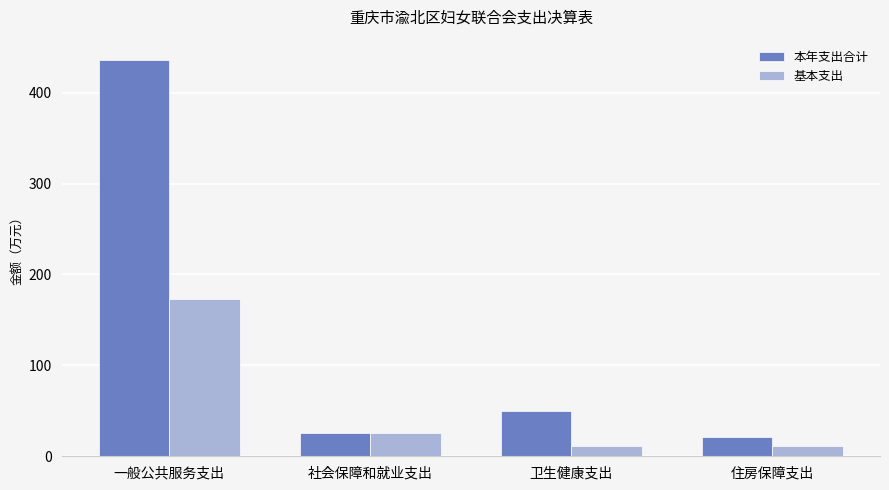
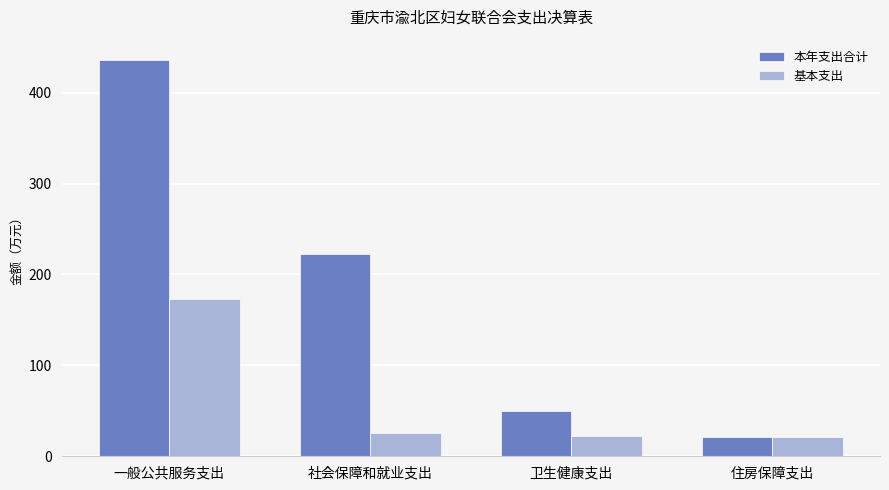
本年支出合计, 社会保障和就业支出: 30 -> 220
基本支出, 卫生健康支出: 10 -> 20
基本支出, 住房保障支出: 10 -> 20
